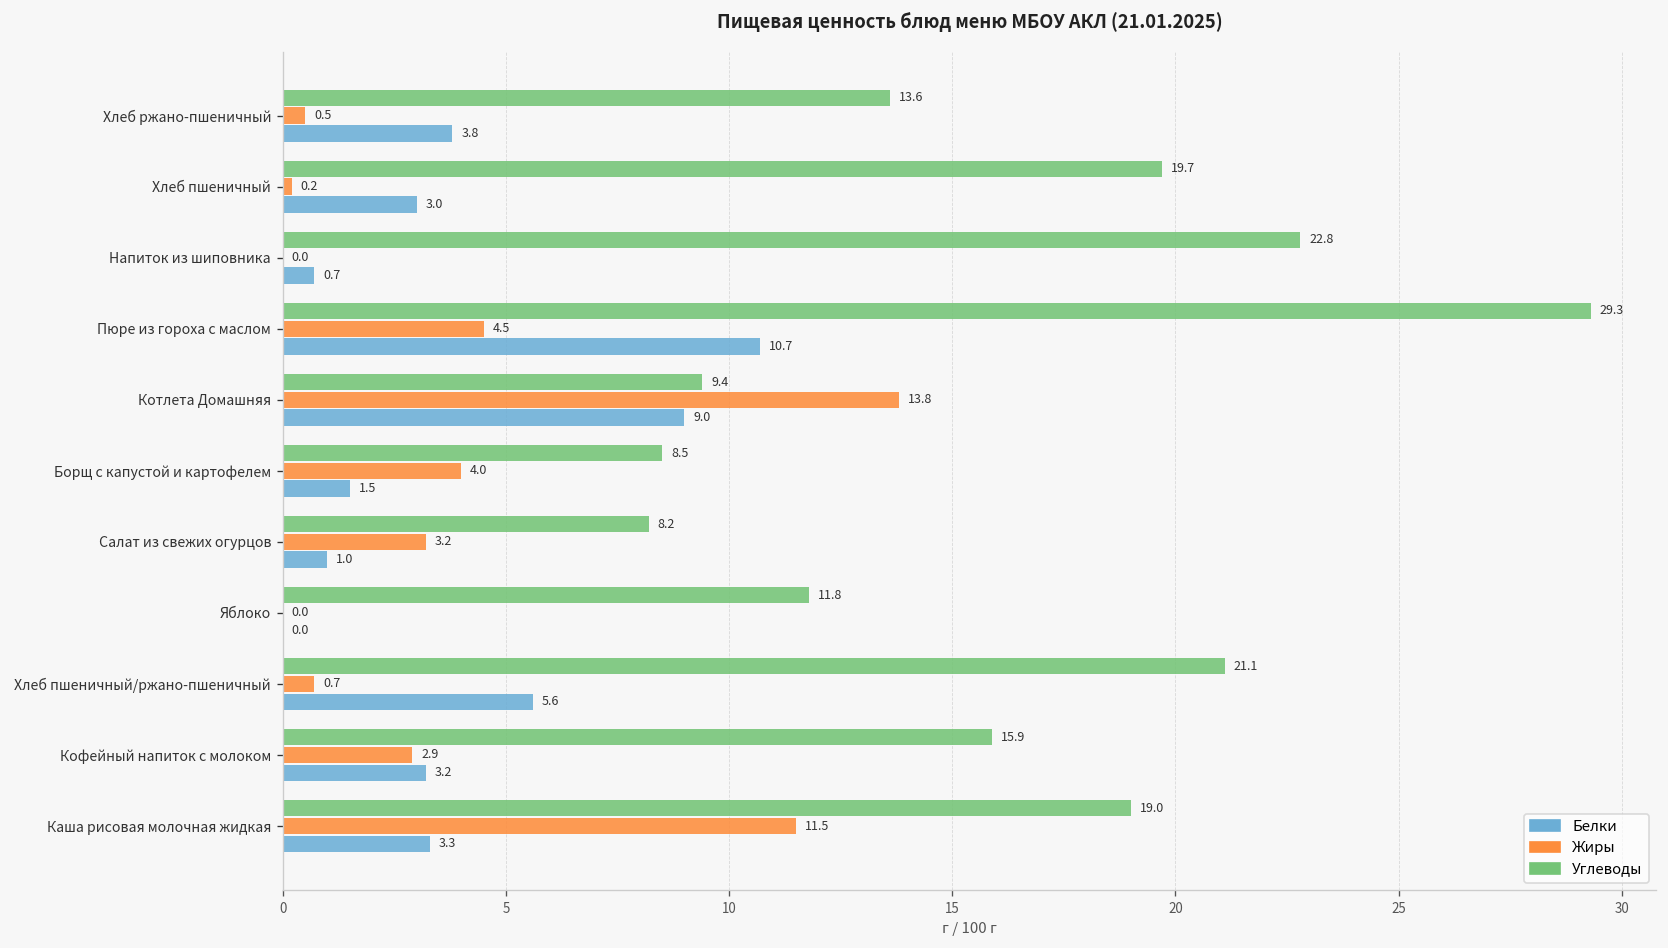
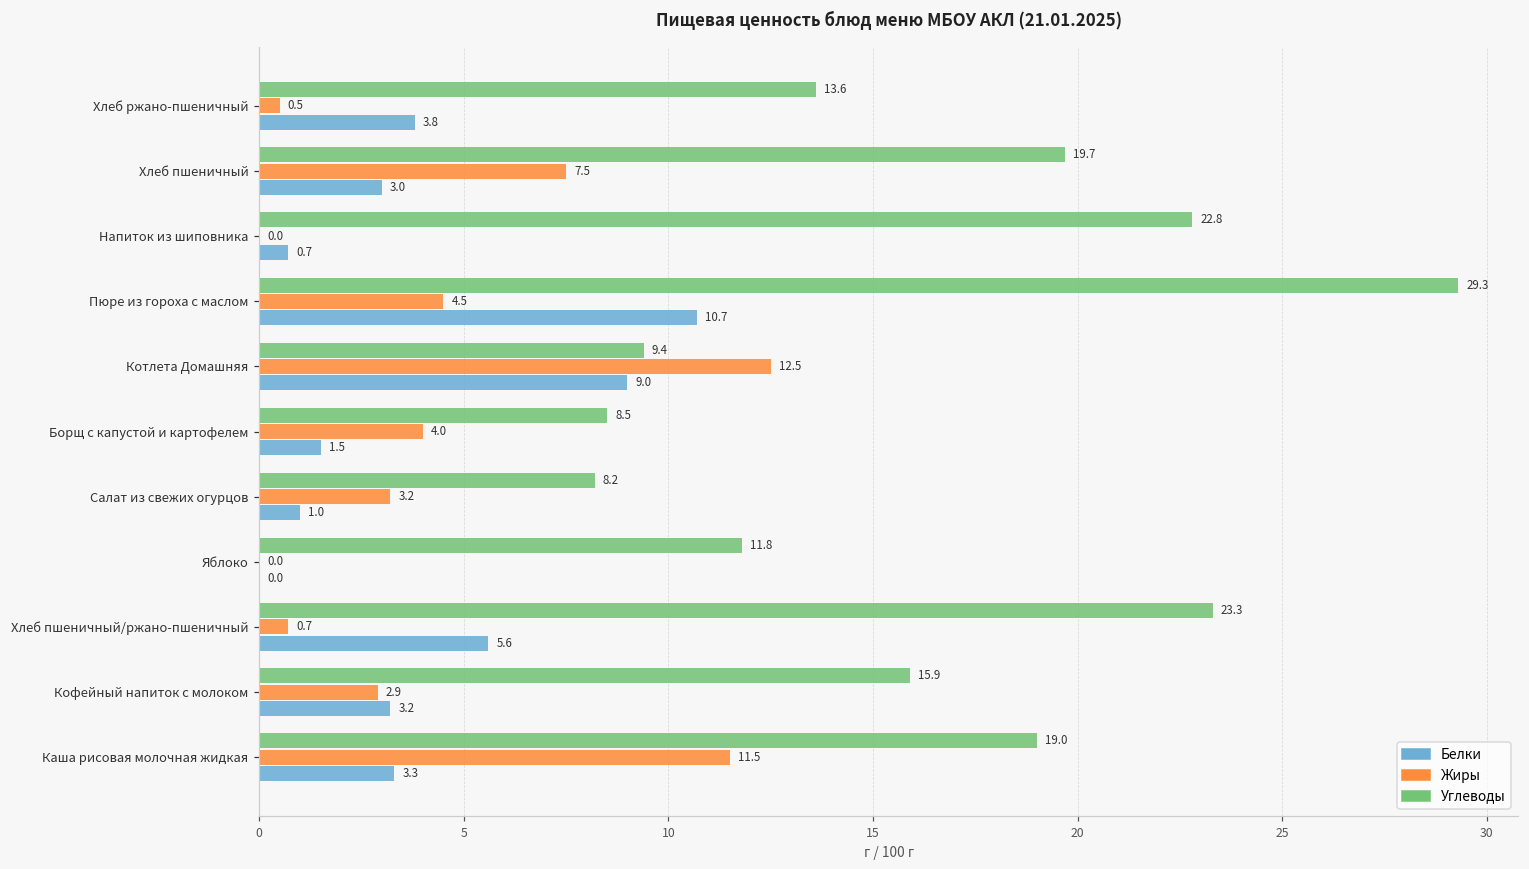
Жиры, Хлеб пшеничный: 0.2 -> 7.5
Жиры, Котлета Домашняя: 13.8 -> 12.5
Углеводы, Хлеб пшеничный/ржано-пшеничный: 21.1 -> 23.3
